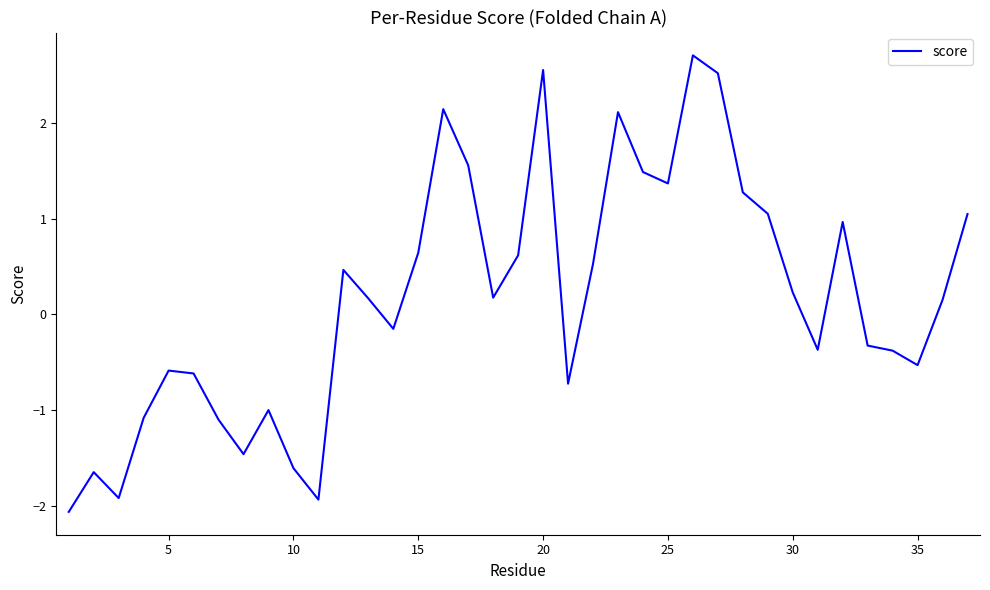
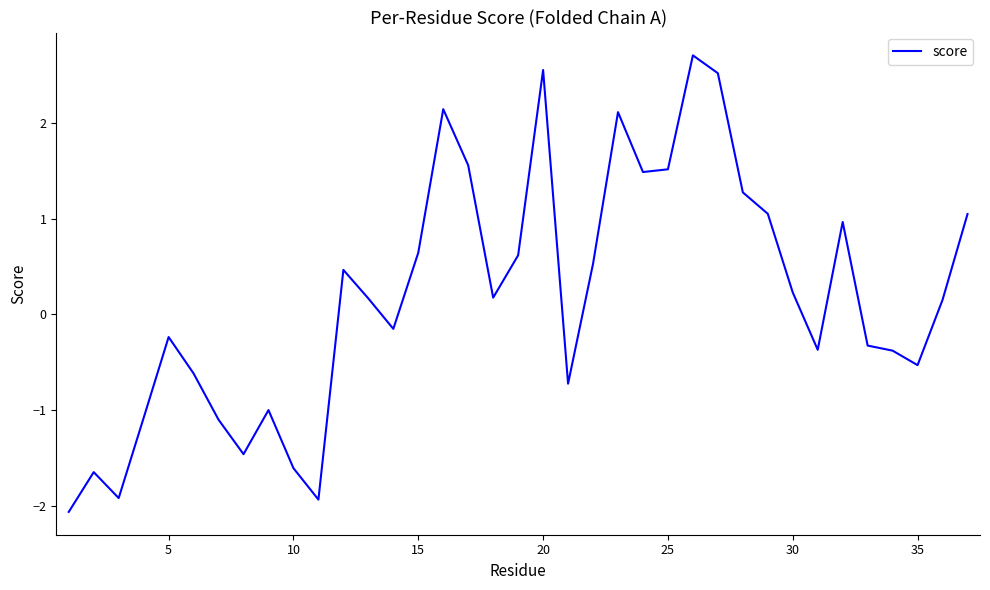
5: -0.6 -> -0.2
25: 1.4 -> 1.5
